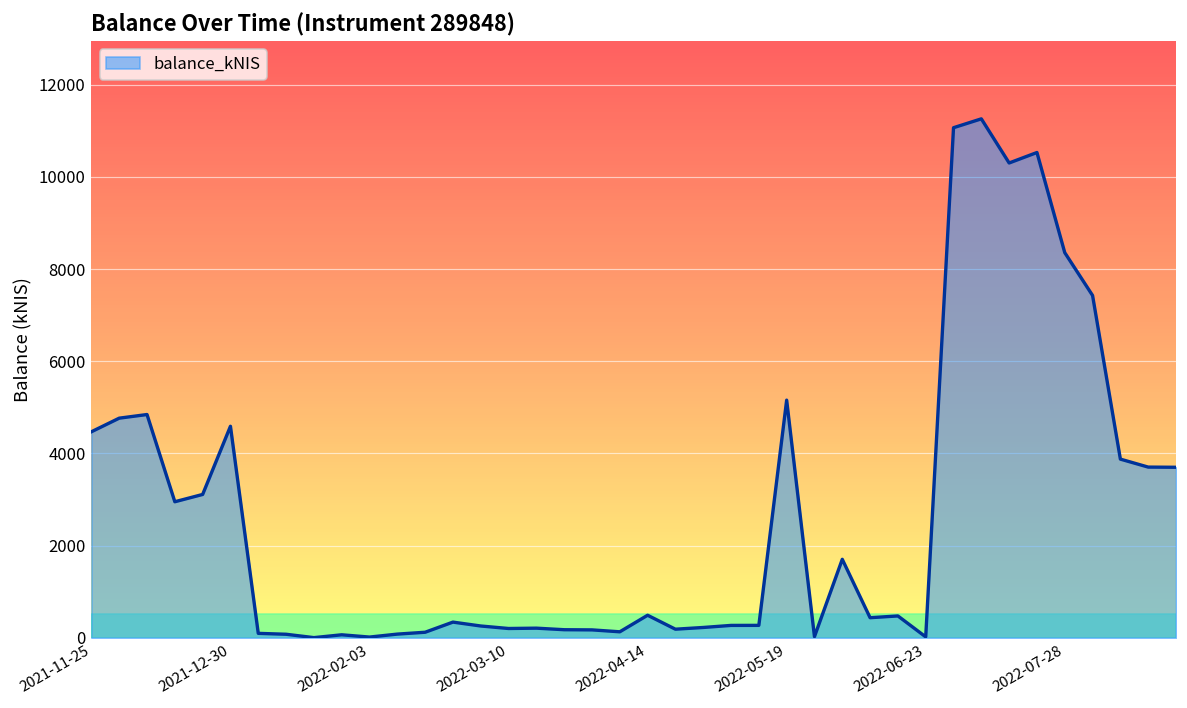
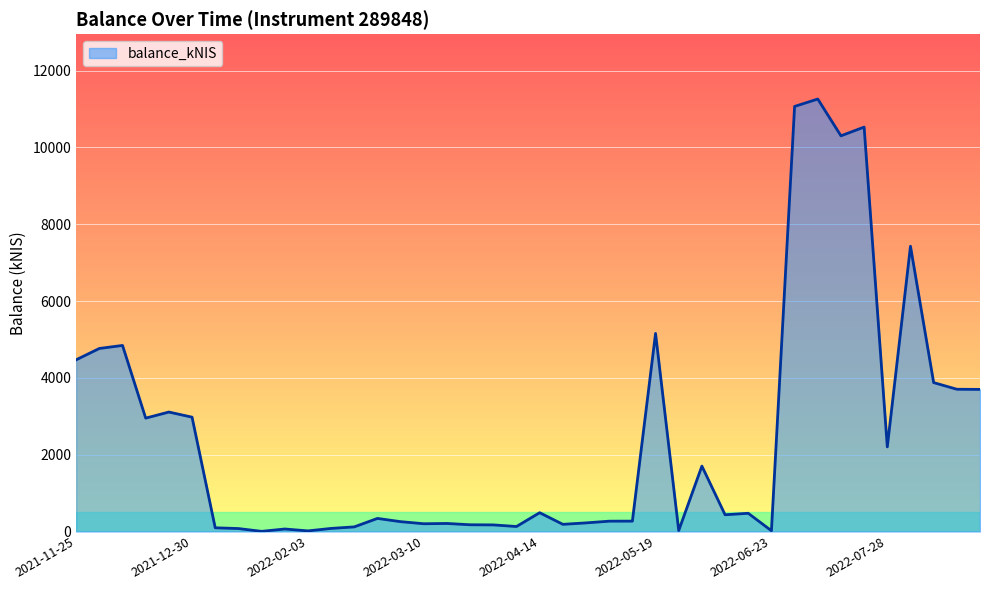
2021-12-30: 4600 -> 3000
2022-07-28: 8400 -> 2200
